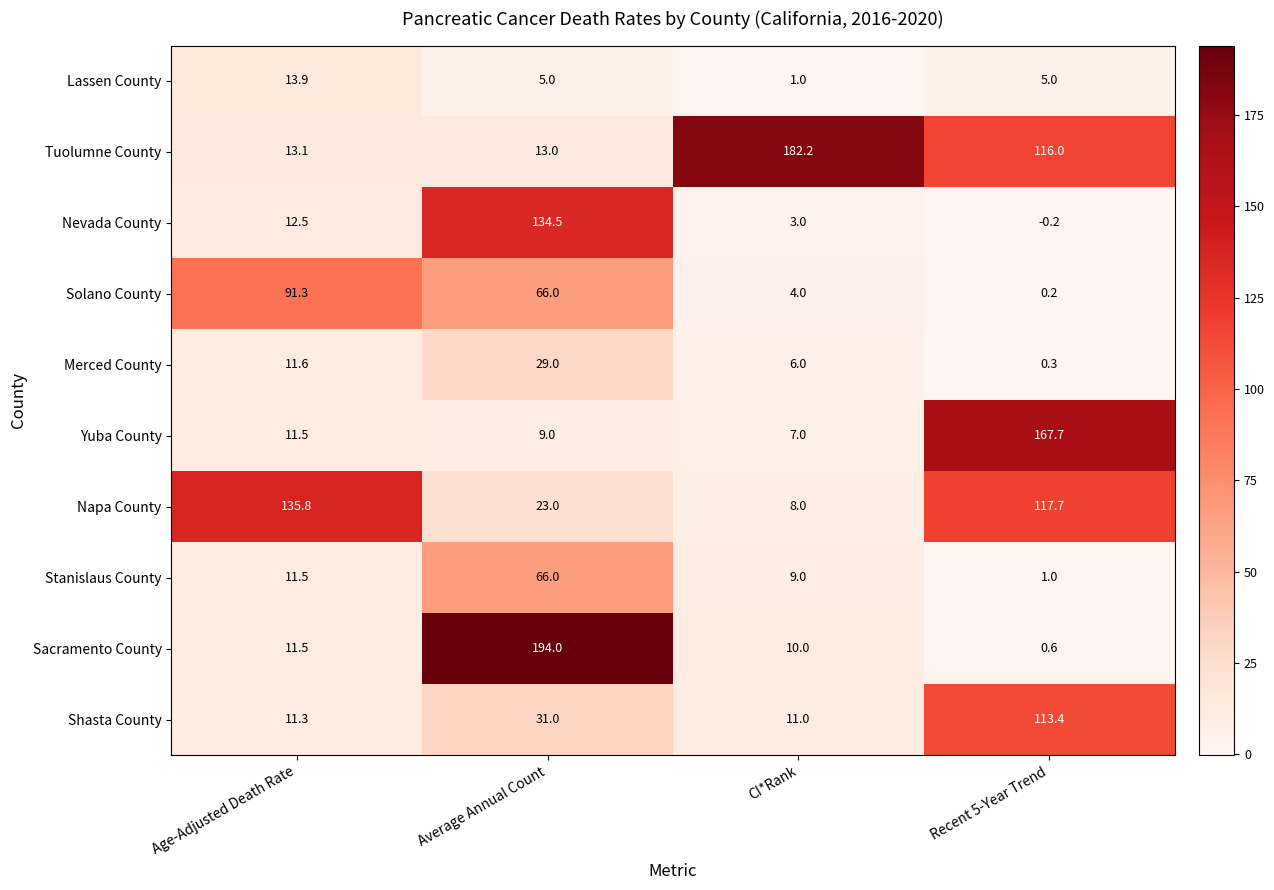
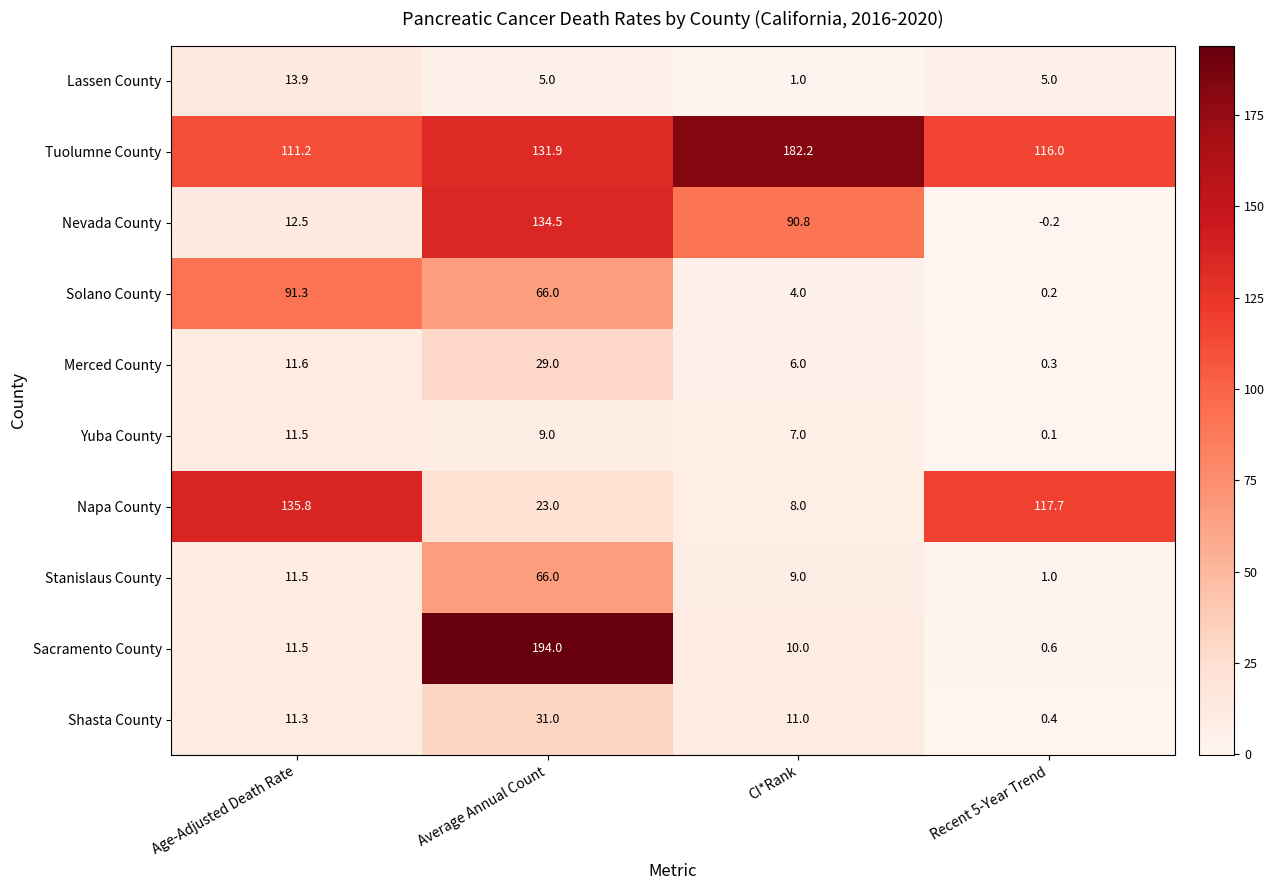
Tuolumne County, Age-Adjusted Death Rate: 13.1 -> 111.2
Tuolumne County, Average Annual Count: 13.0 -> 131.9
Nevada County, CI*Rank: 3.0 -> 90.8
Yuba County, Recent 5-Year Trend: 167.7 -> 0.1
Shasta County, Recent 5-Year Trend: 113.4 -> 0.4
